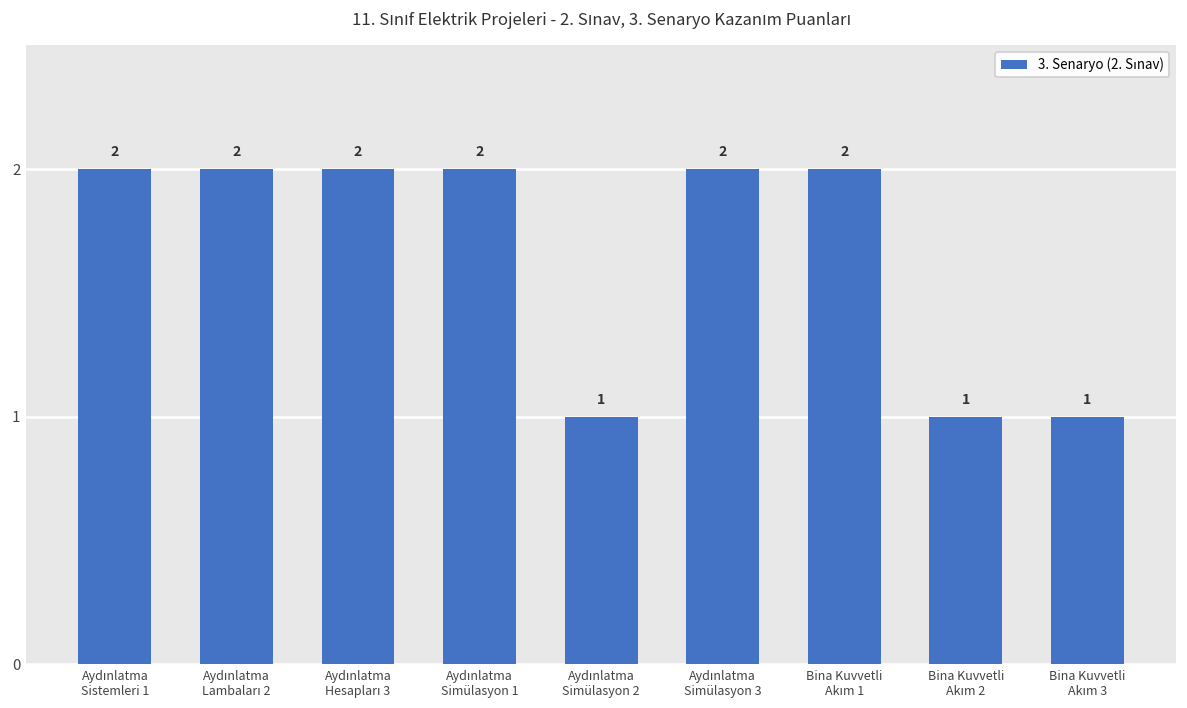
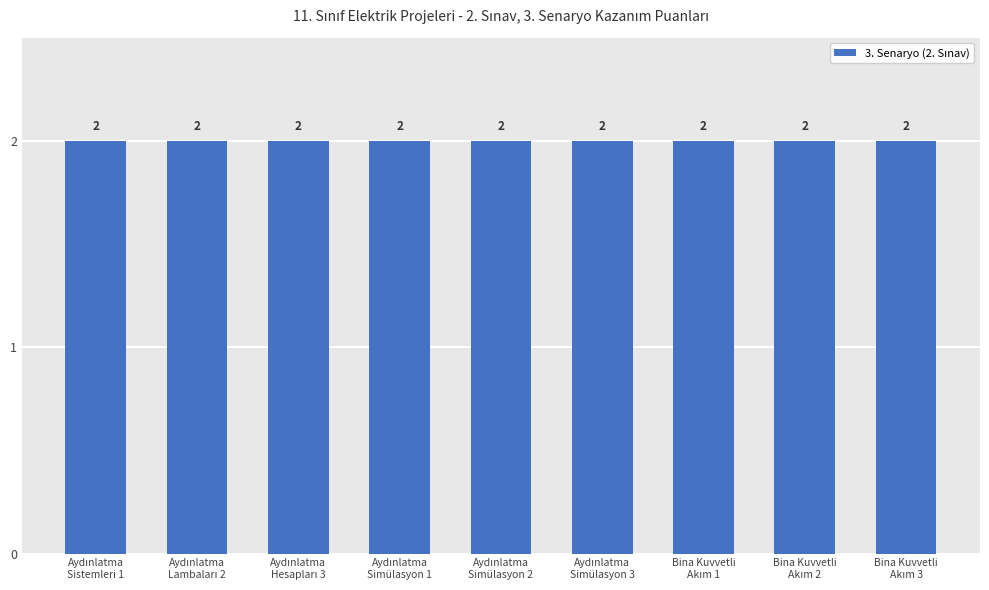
Aydınlatma Simülasyon 2: 1 -> 2
Bina Kuvvetli Akım 2: 1 -> 2
Bina Kuvvetli Akım 3: 1 -> 2
